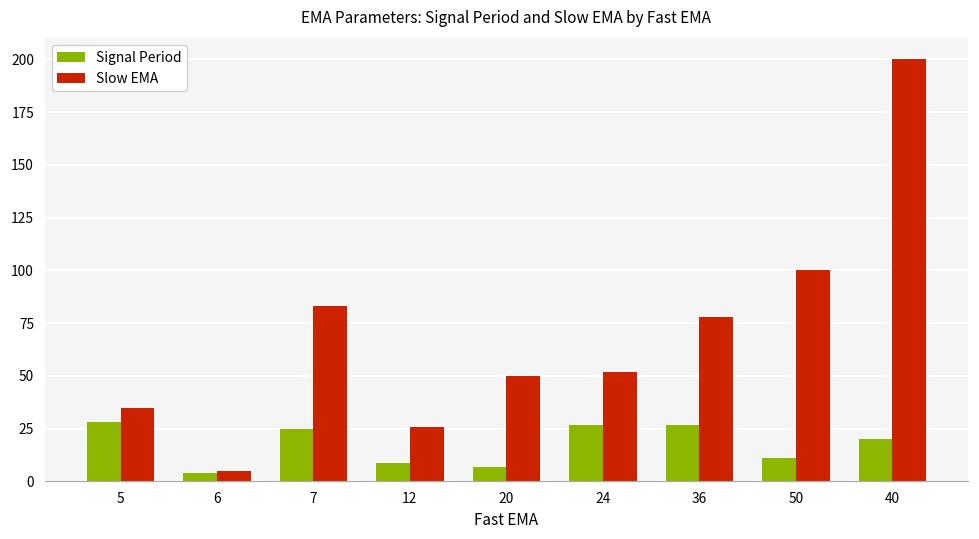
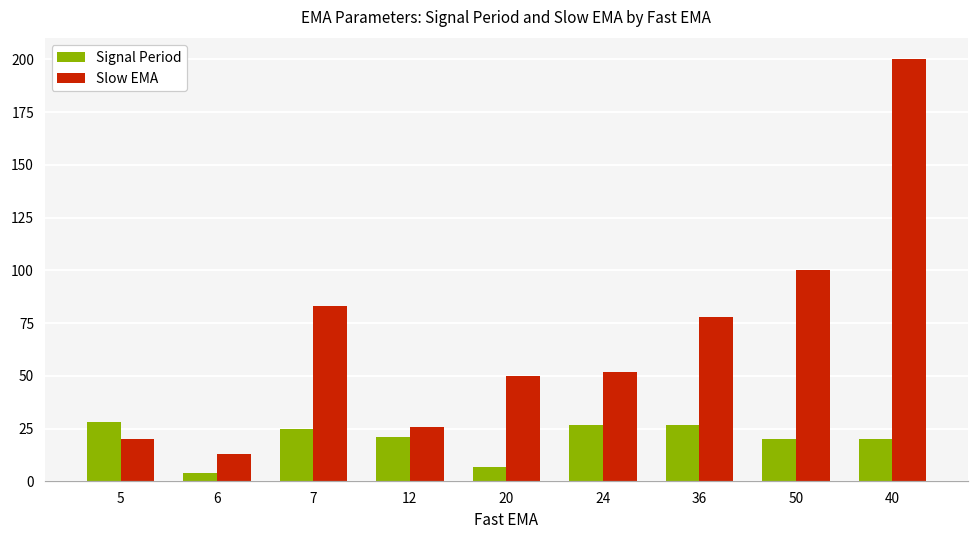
Slow EMA, 5: 35 -> 20
Slow EMA, 6: 5 -> 13
Signal Period, 12: 9 -> 21
Signal Period, 50: 11 -> 20
